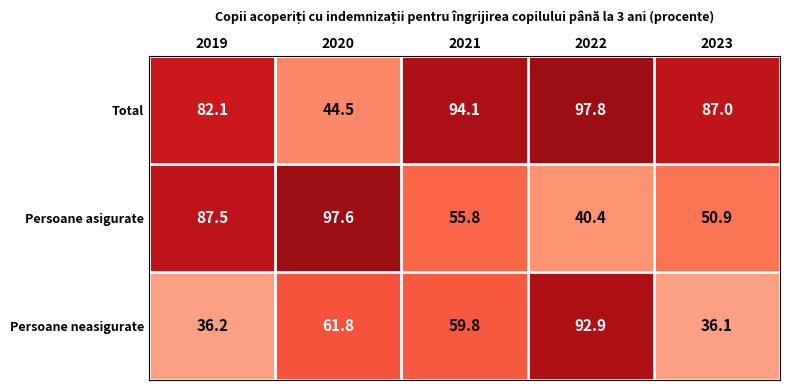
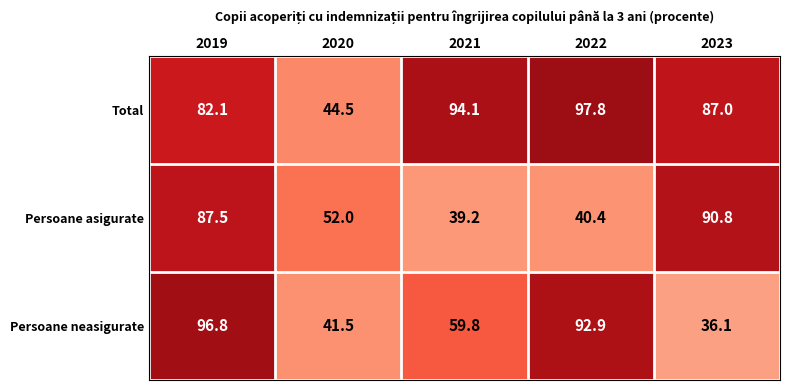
Persoane asigurate, 2020: 97.6 -> 52.0
Persoane asigurate, 2021: 55.8 -> 39.2
Persoane asigurate, 2023: 50.9 -> 90.8
Persoane neasigurate, 2019: 36.2 -> 96.8
Persoane neasigurate, 2020: 61.8 -> 41.5
